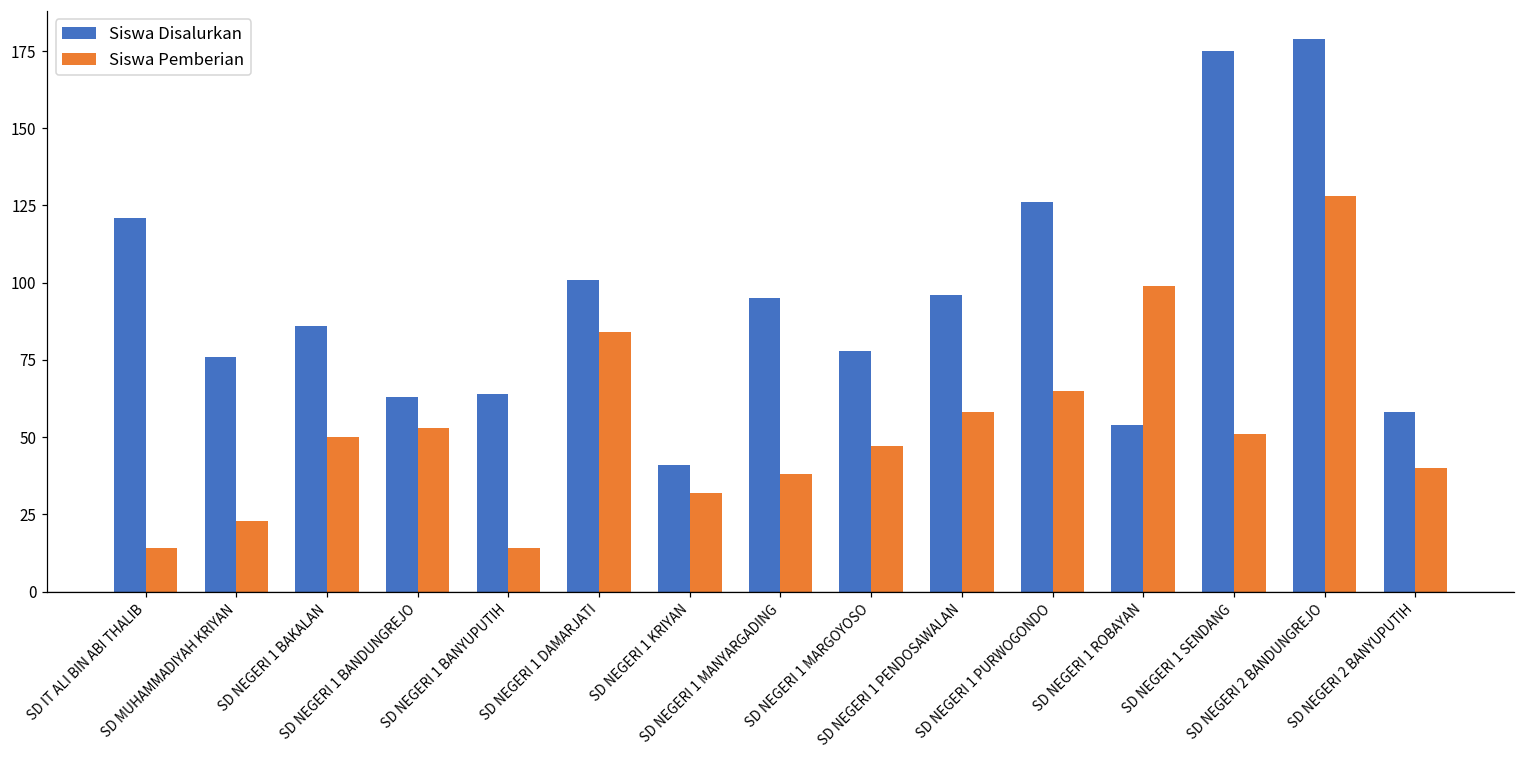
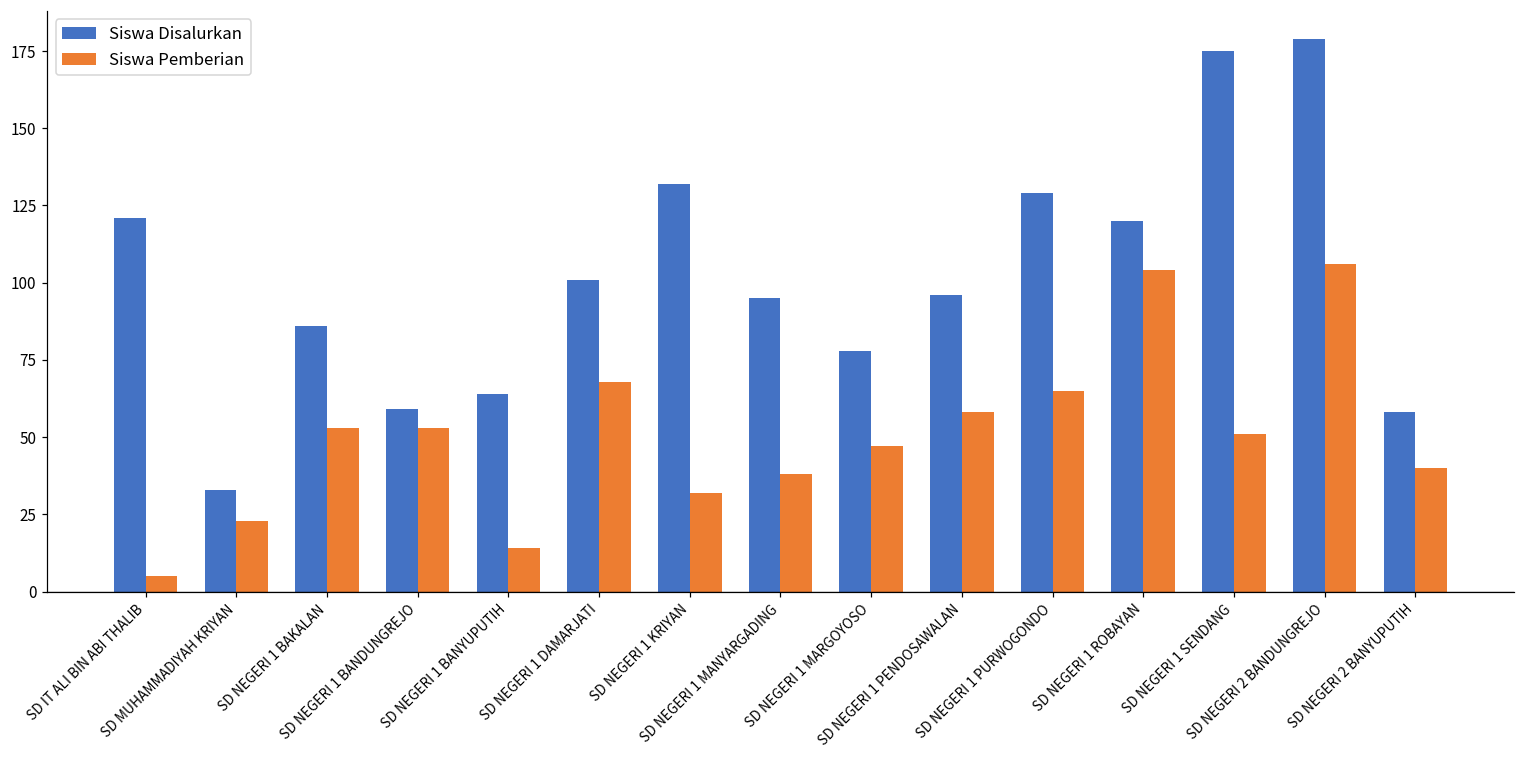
Siswa Pemberian, SD IT ALI BIN ABI THALIB: 14 -> 5
Siswa Disalurkan, SD MUHAMMADIYAH KRIYAN: 76 -> 33
Siswa Pemberian, SD NEGERI 1 BAKALAN: 50 -> 53
Siswa Disalurkan, SD NEGERI 1 BANDUNGREJO: 63 -> 59
Siswa Pemberian, SD NEGERI 1 DAMARJATI: 84 -> 68
Siswa Disalurkan, SD NEGERI 1 KRIYAN: 41 -> 132
Siswa Disalurkan, SD NEGERI 1 PURWOGONDO: 126 -> 129
Siswa Disalurkan, SD NEGERI 1 ROBAYAN: 54 -> 120
Siswa Pemberian, SD NEGERI 1 ROBAYAN: 99 -> 104
Siswa Pemberian, SD NEGERI 2 BANDUNGREJO: 128 -> 106
